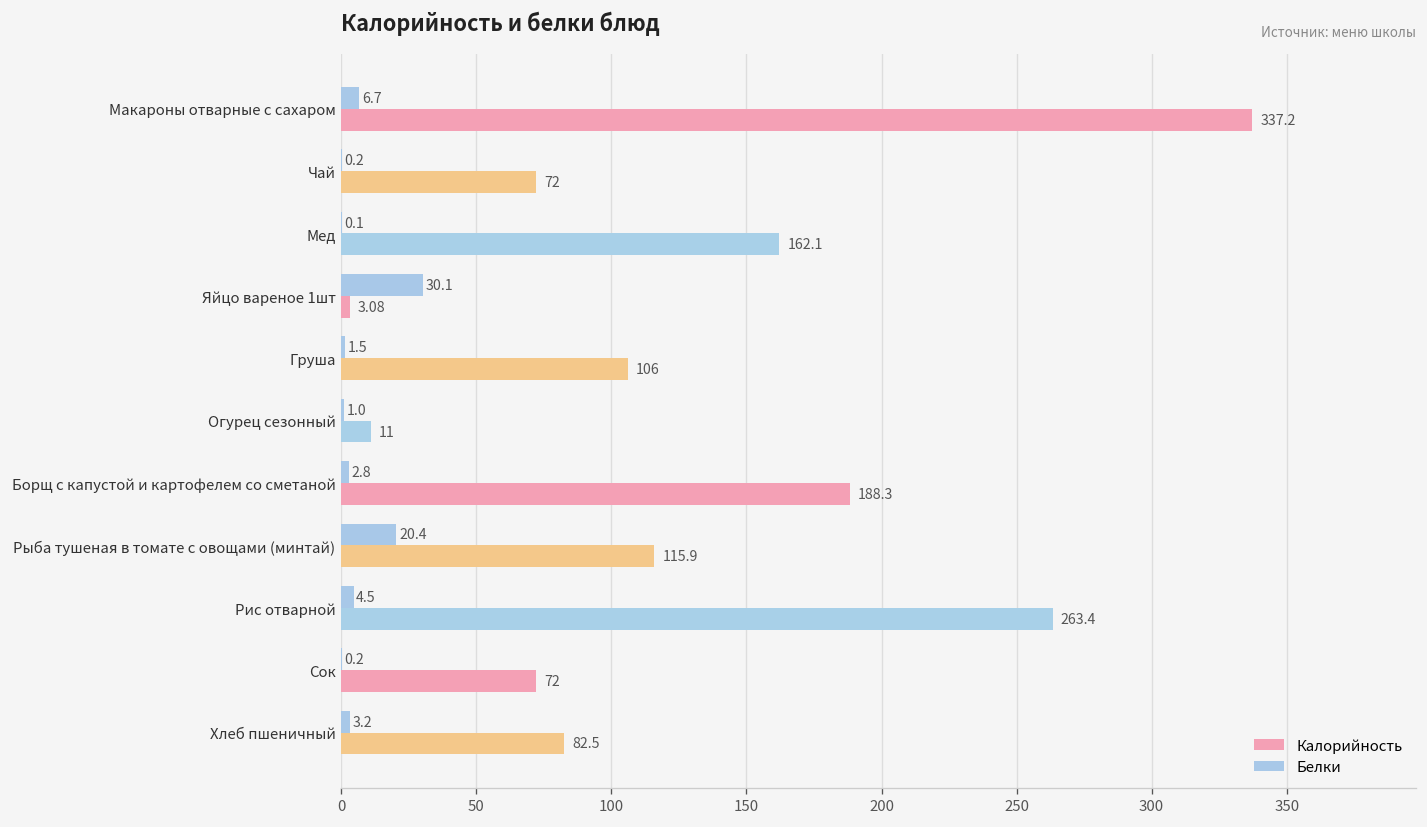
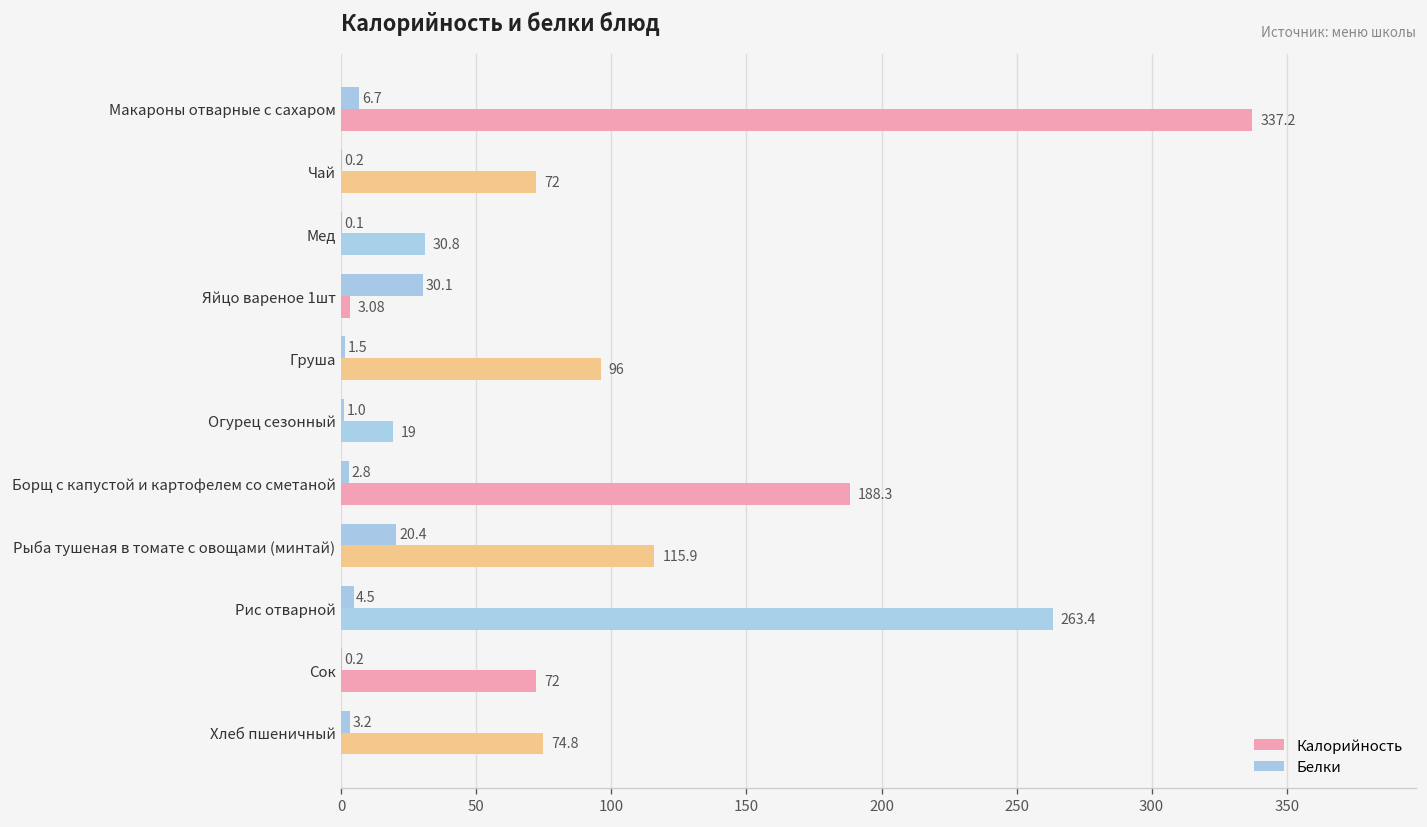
Калорийность, Мед: 162.1 -> 30.8
Калорийность, Груша: 106 -> 96
Калорийность, Огурец сезонный: 11 -> 19
Калорийность, Хлеб пшеничный: 82.5 -> 74.8
